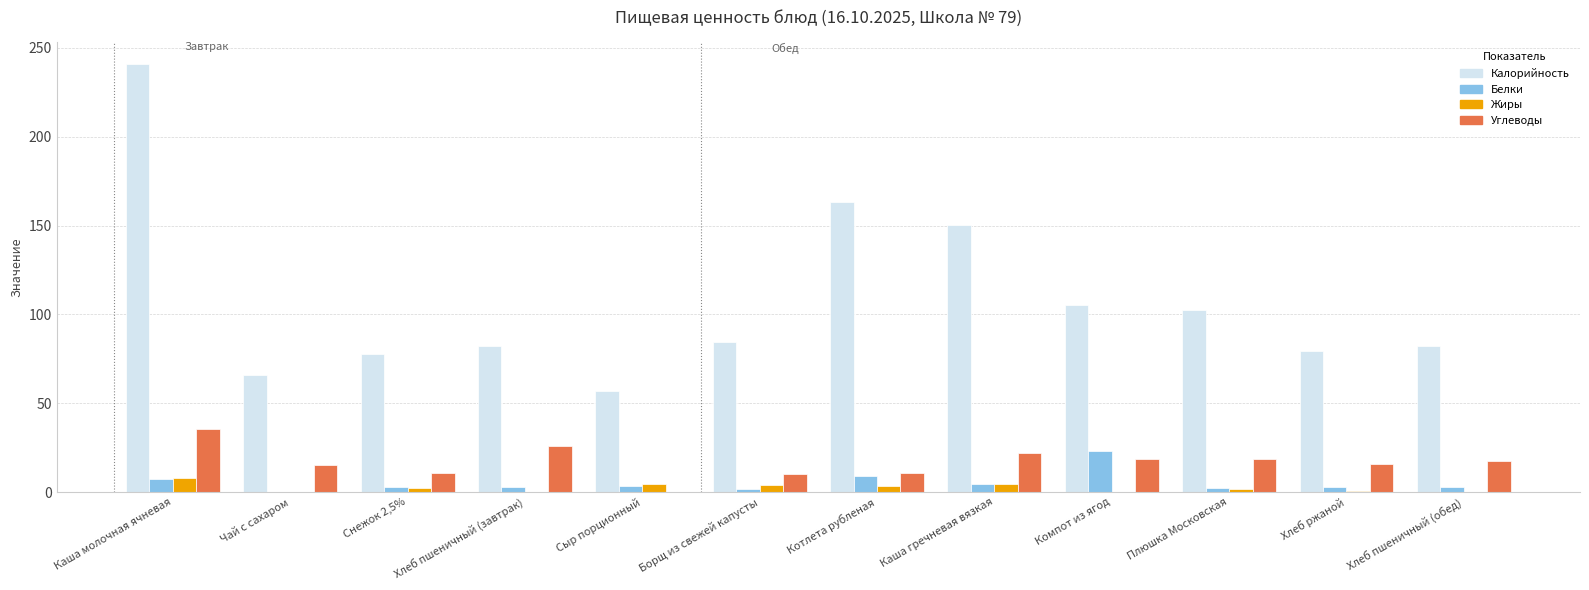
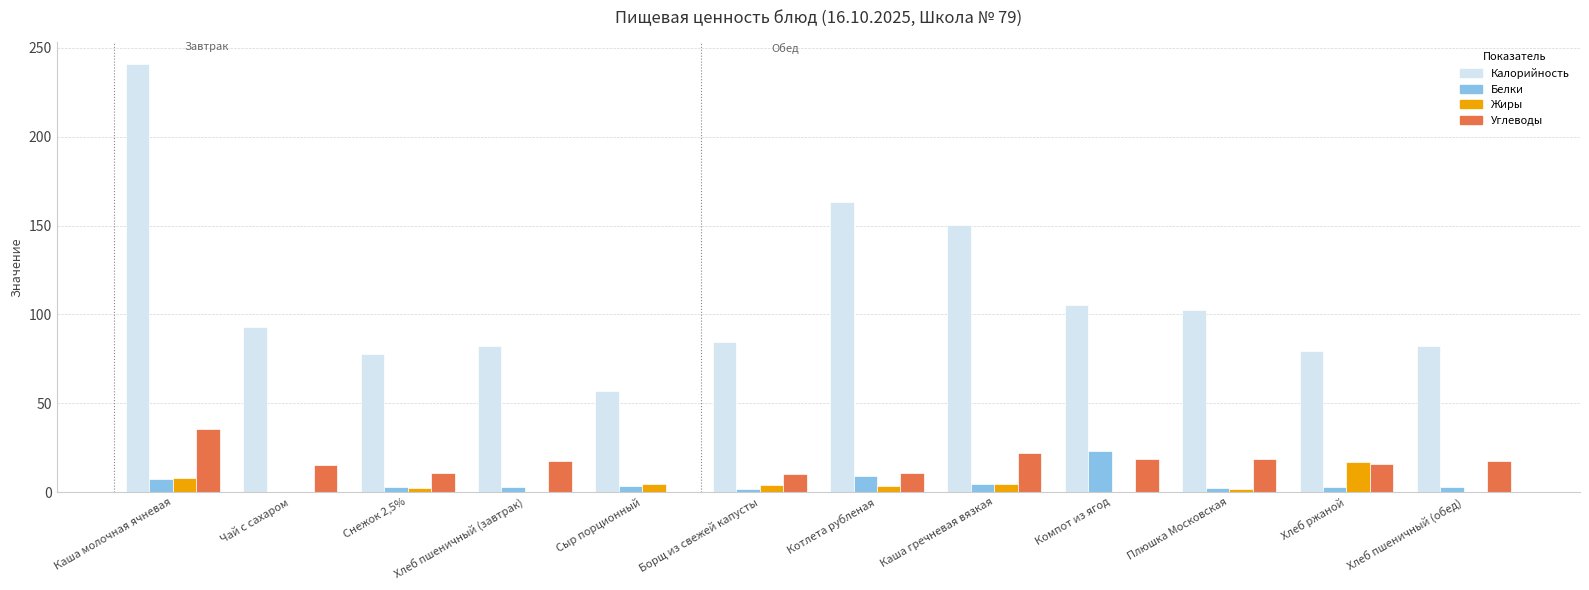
Калорийность, Чай с сахаром: 66 -> 93
Углеводы, Хлеб пшеничный (завтрак): 26 -> 17
Жиры, Хлеб ржаной: 1 -> 17
